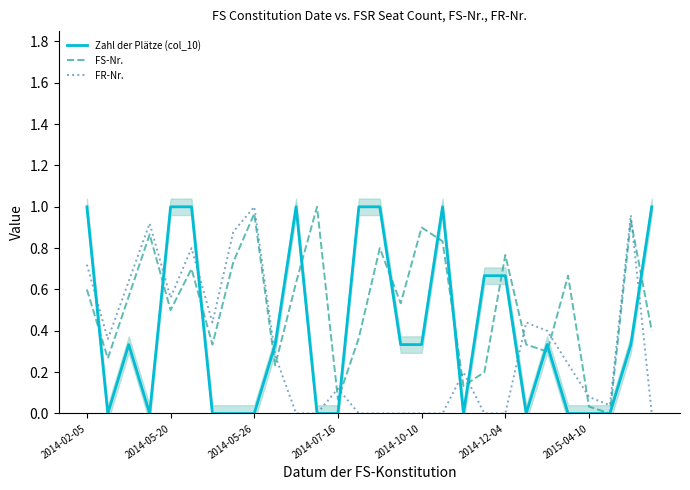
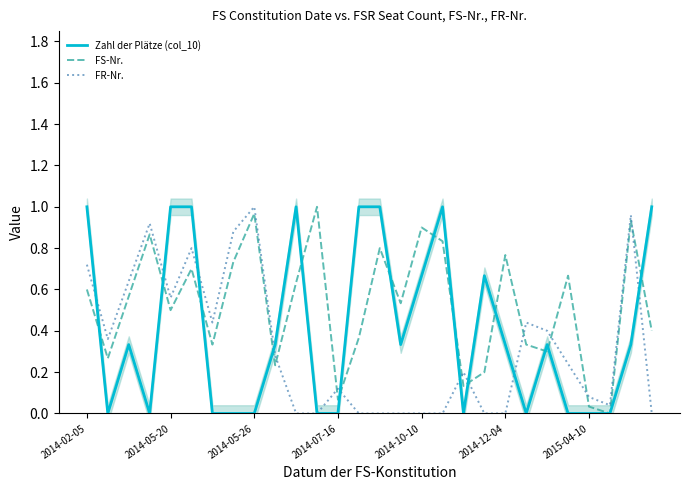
Zahl der Plätze (col_10), 2014-10-10: 0.33 -> 0.67
Zahl der Plätze (col_10), 2014-12-04: 0.67 -> 0.33
